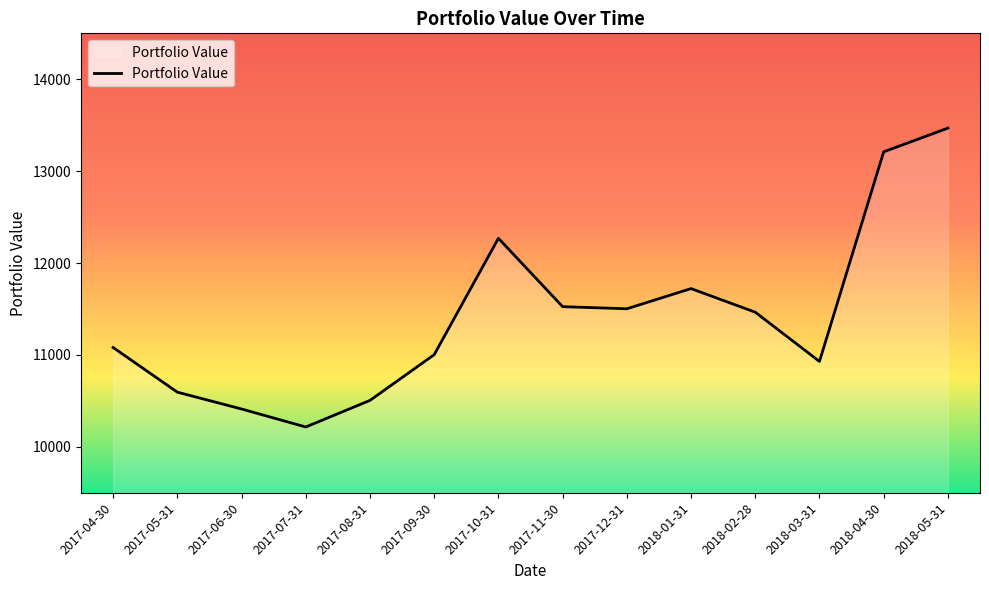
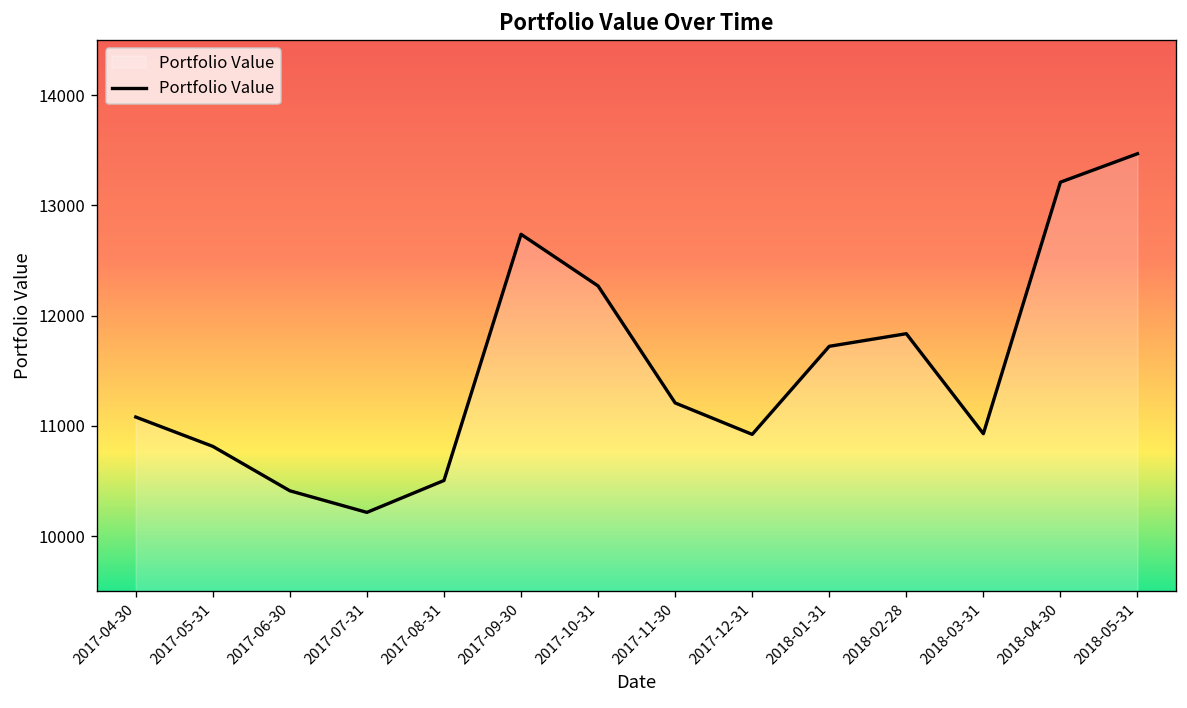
2017-05-31: 10600 -> 10800
2017-09-30: 11000 -> 12700
2017-11-30: 11500 -> 11200
2017-12-31: 11500 -> 10900
2018-02-28: 11500 -> 11800
